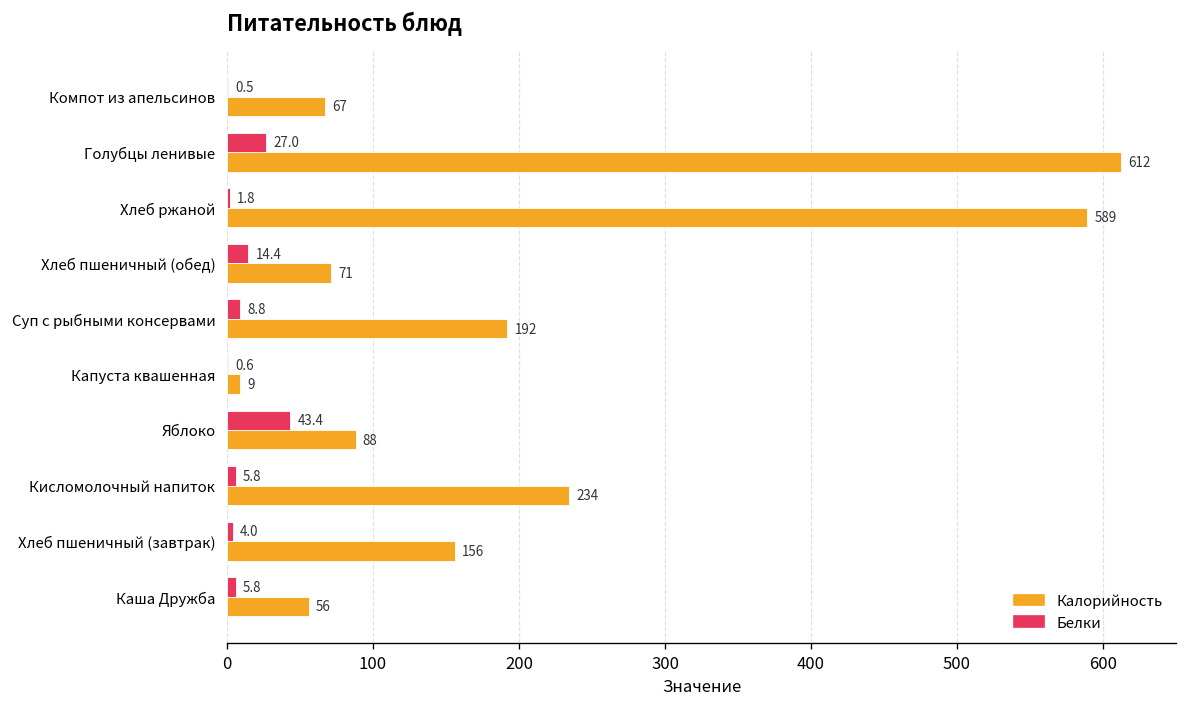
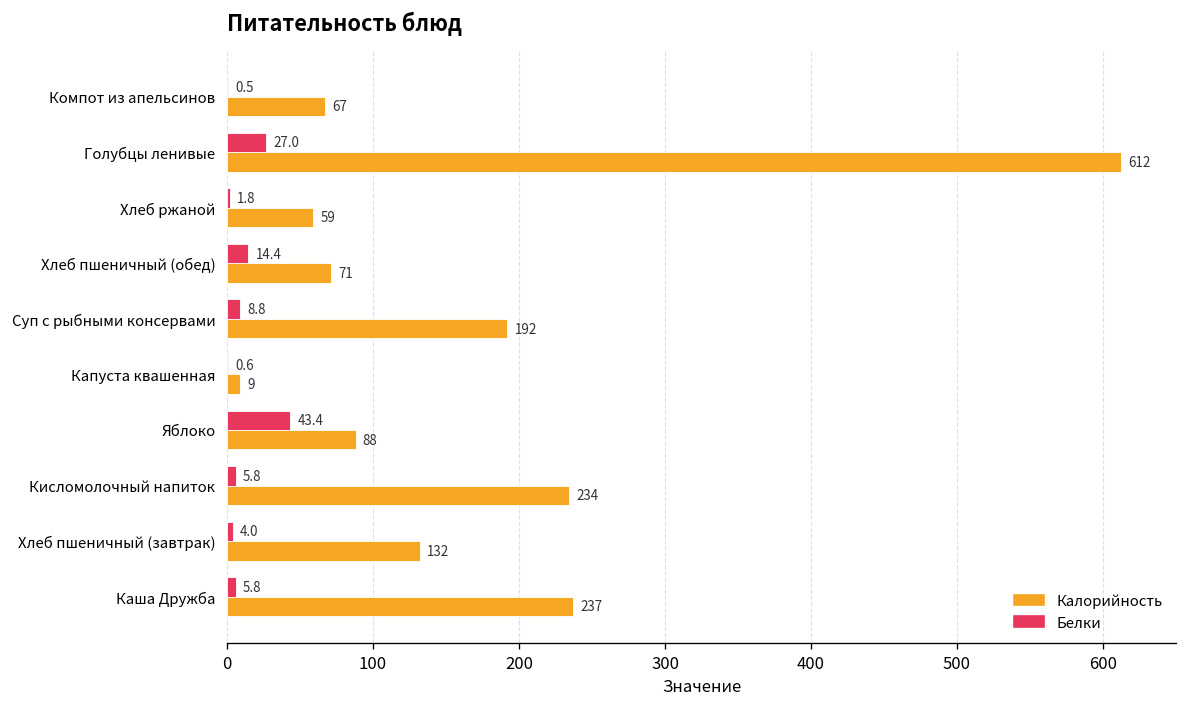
Калорийность, Хлеб ржаной: 589 -> 59
Калорийность, Хлеб пшеничный (завтрак): 156 -> 132
Калорийность, Каша Дружба: 56 -> 237
